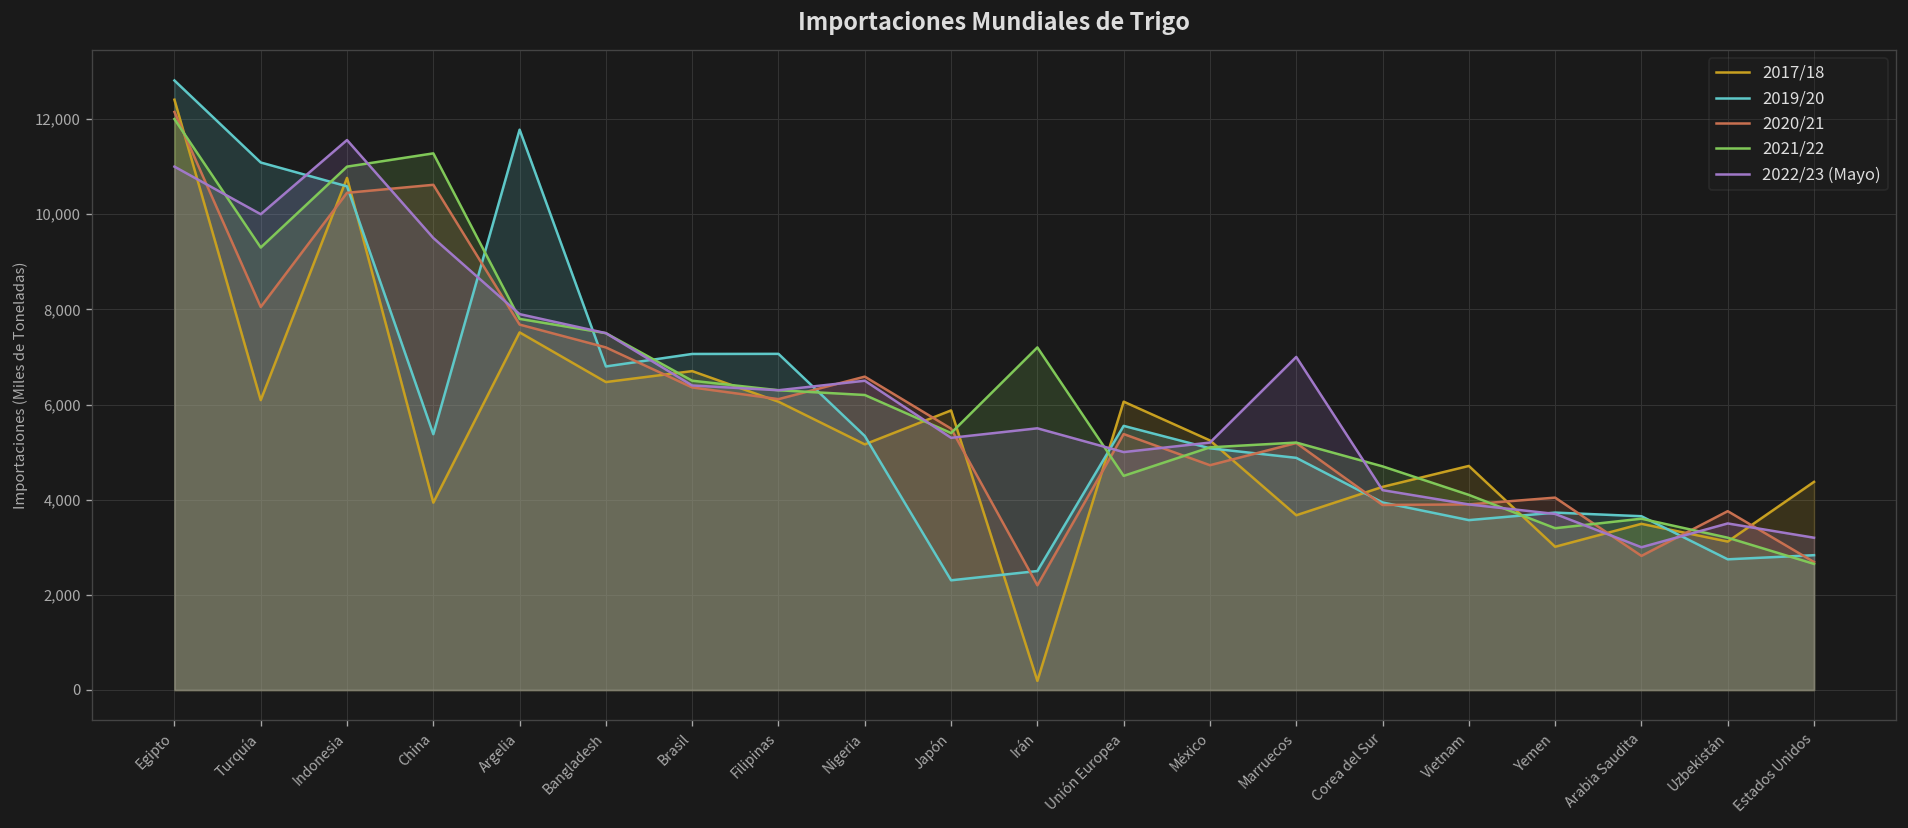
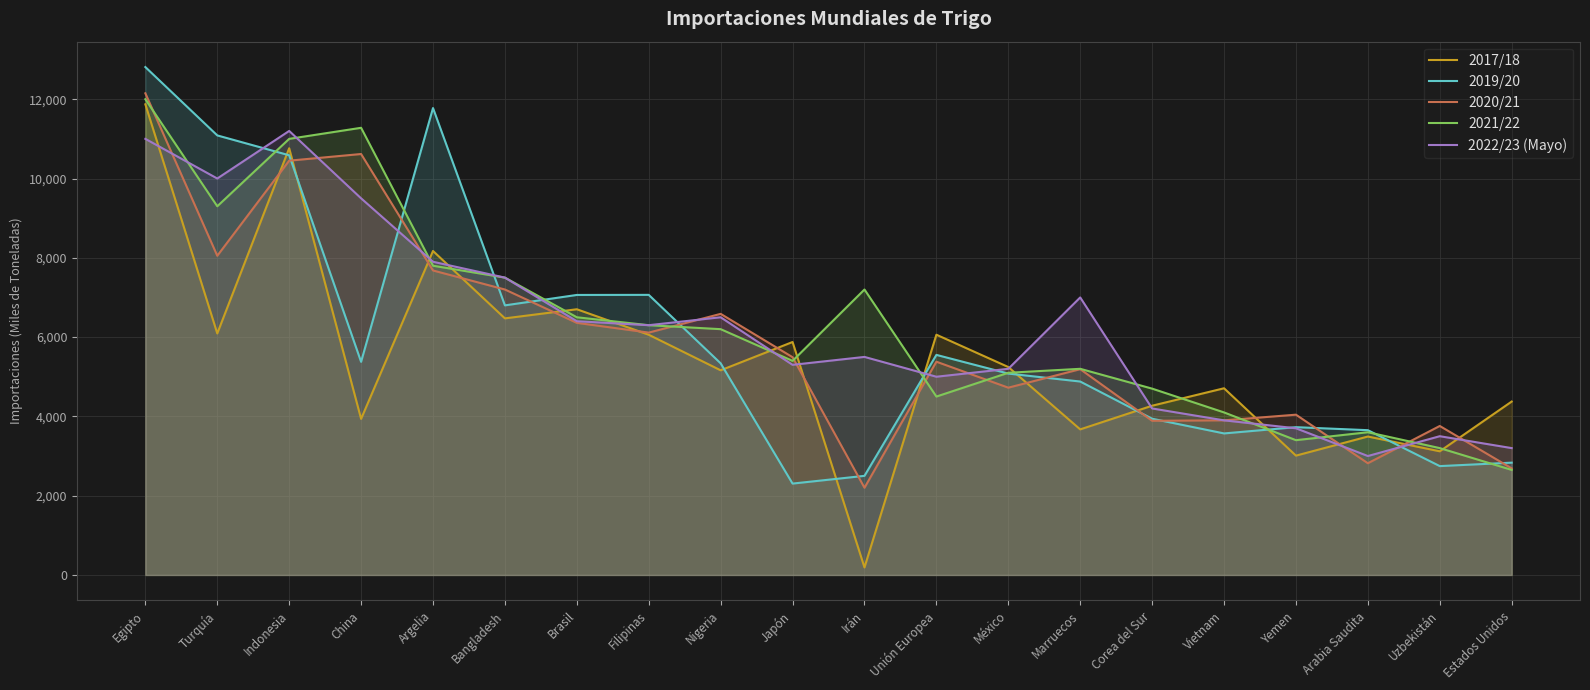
2017/18, Egipto: 12,400 -> 11,900
2022/23 (Mayo), Indonesia: 11,600 -> 11,200
2017/18, Argelia: 7,500 -> 8,200
